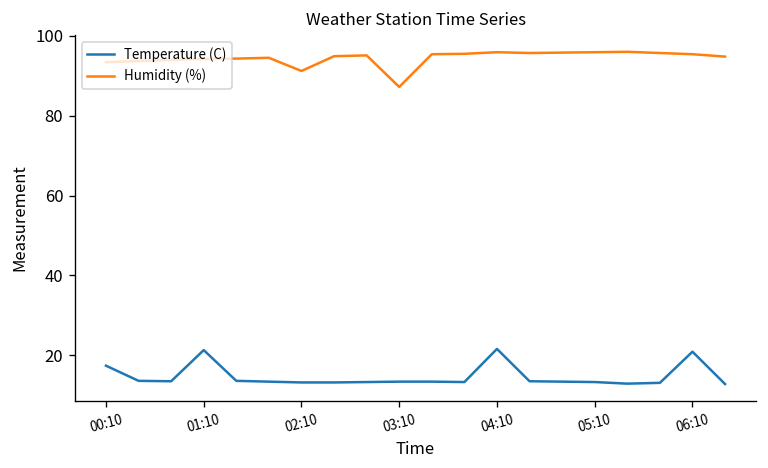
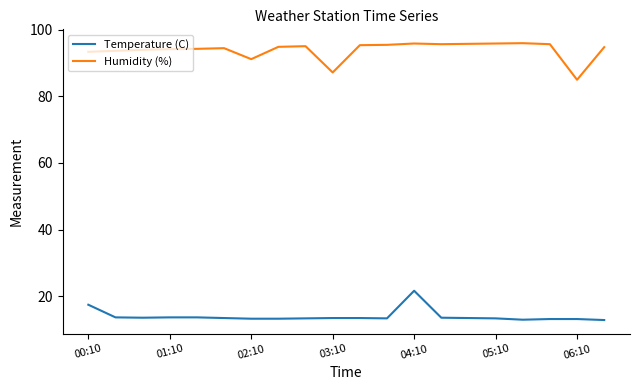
Temperature (C), 01:10: 21 -> 14
Temperature (C), 06:10: 21 -> 13
Humidity (%), 06:10: 95 -> 85
